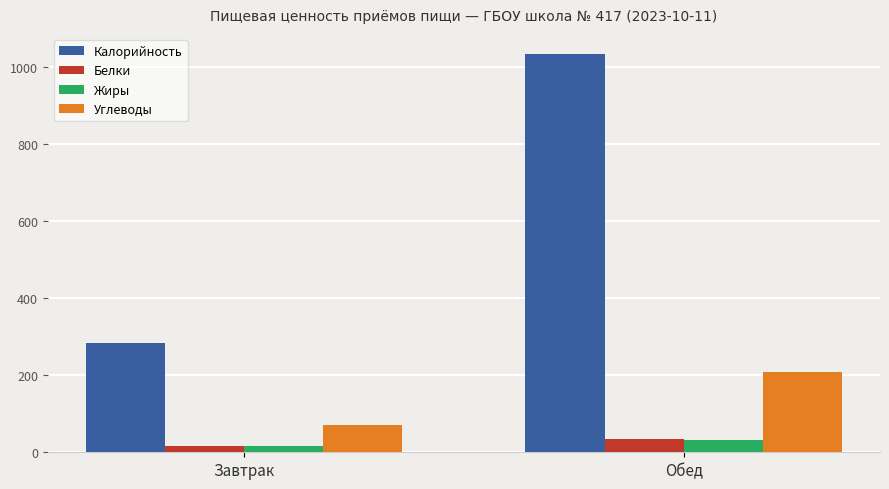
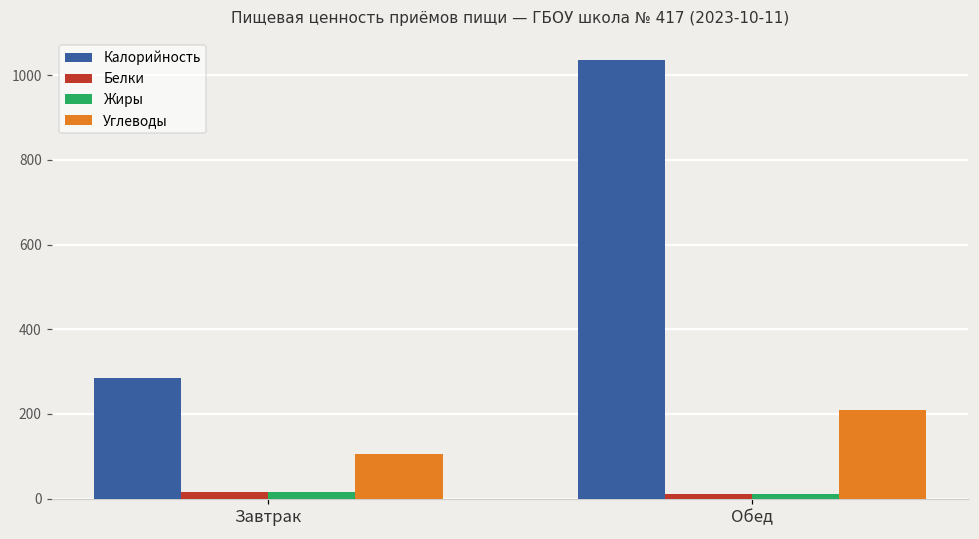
Углеводы, Завтрак: 70 -> 100
Белки, Обед: 30 -> 10
Жиры, Обед: 30 -> 10
